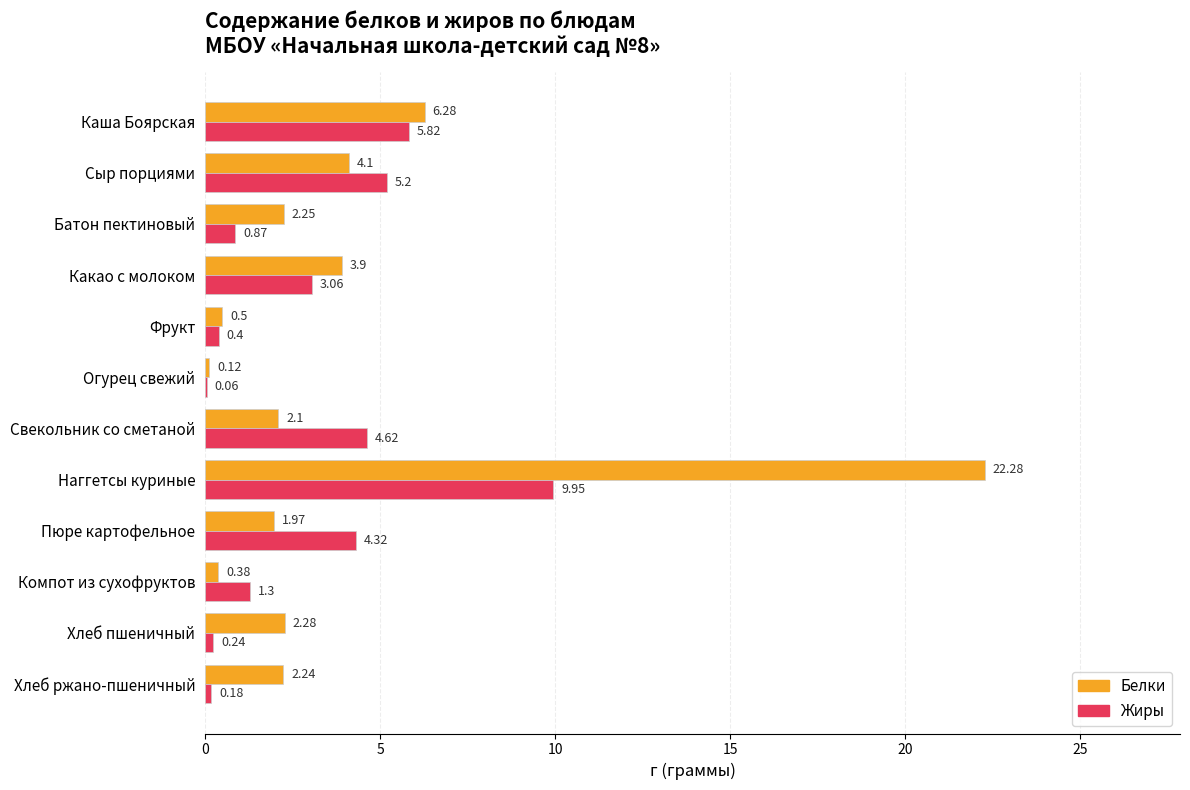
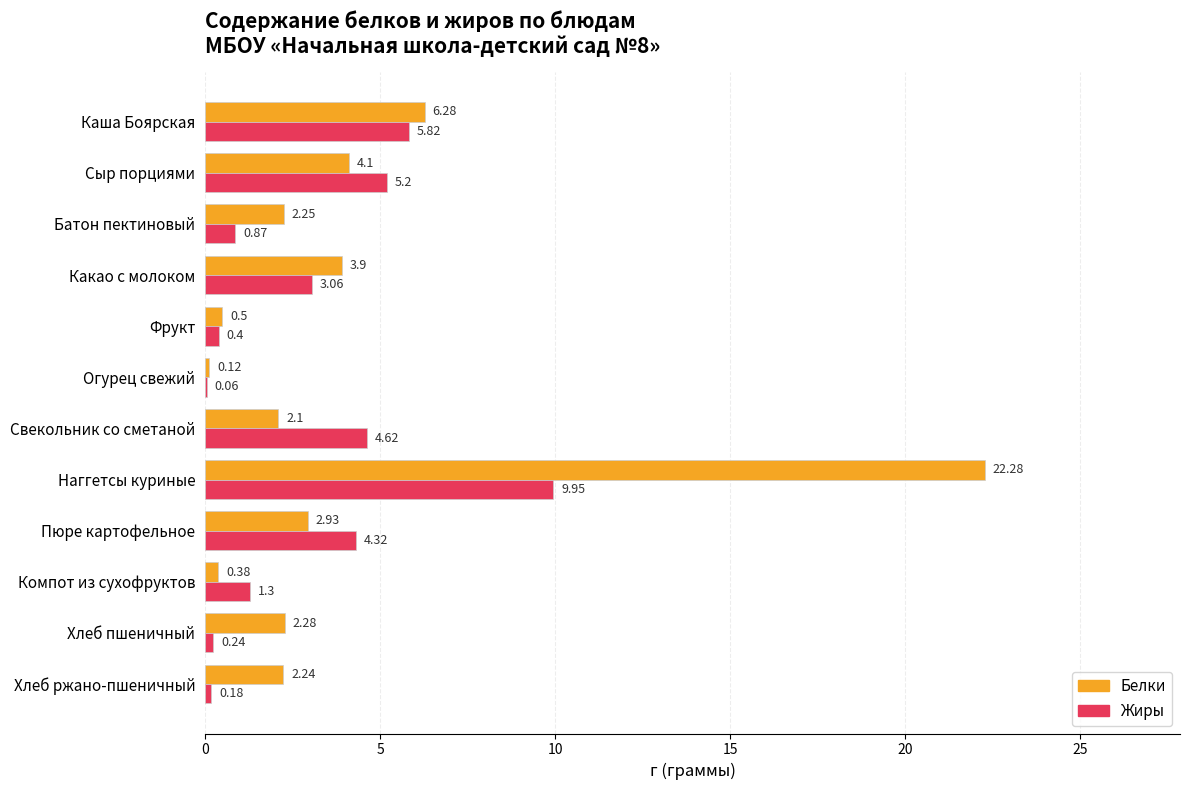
Белки, Пюре картофельное: 1.97 -> 2.93
